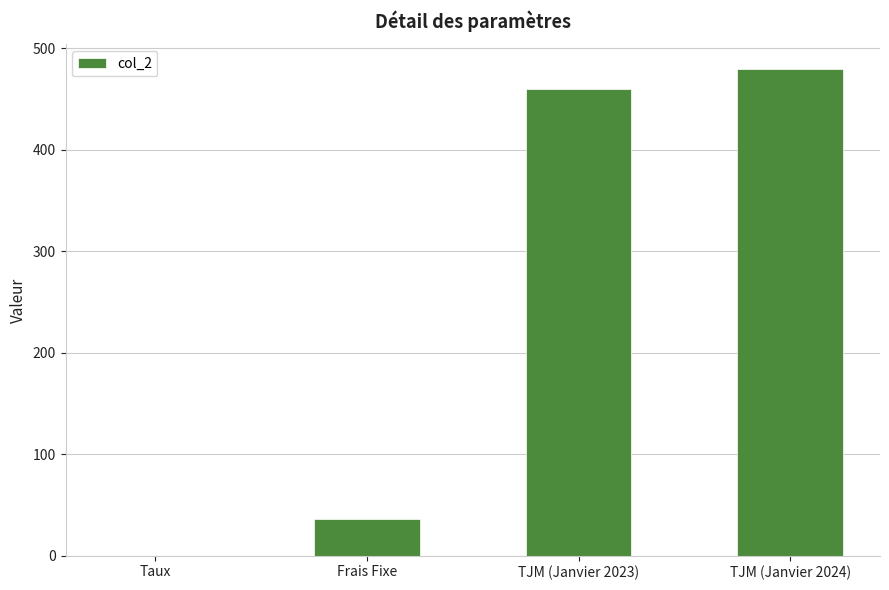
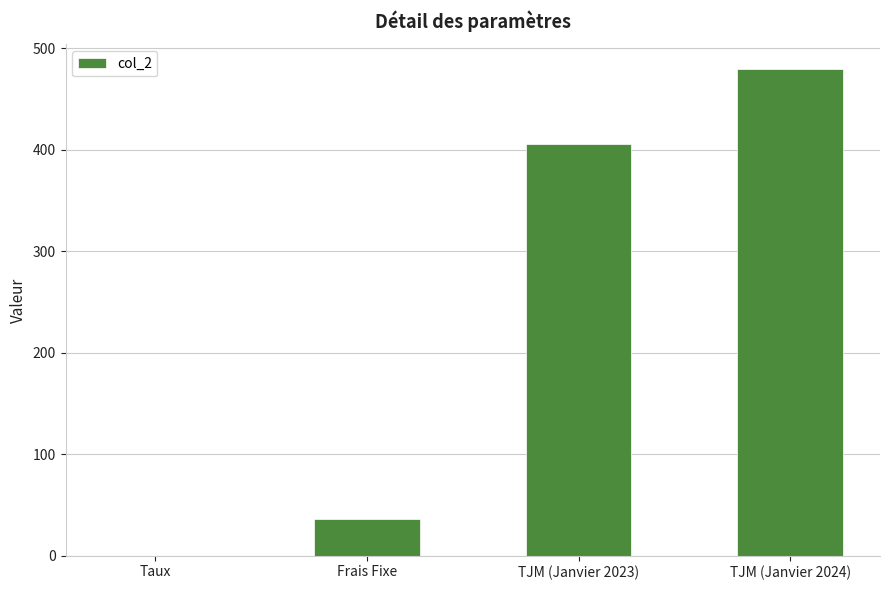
TJM (Janvier 2023): 460 -> 406
